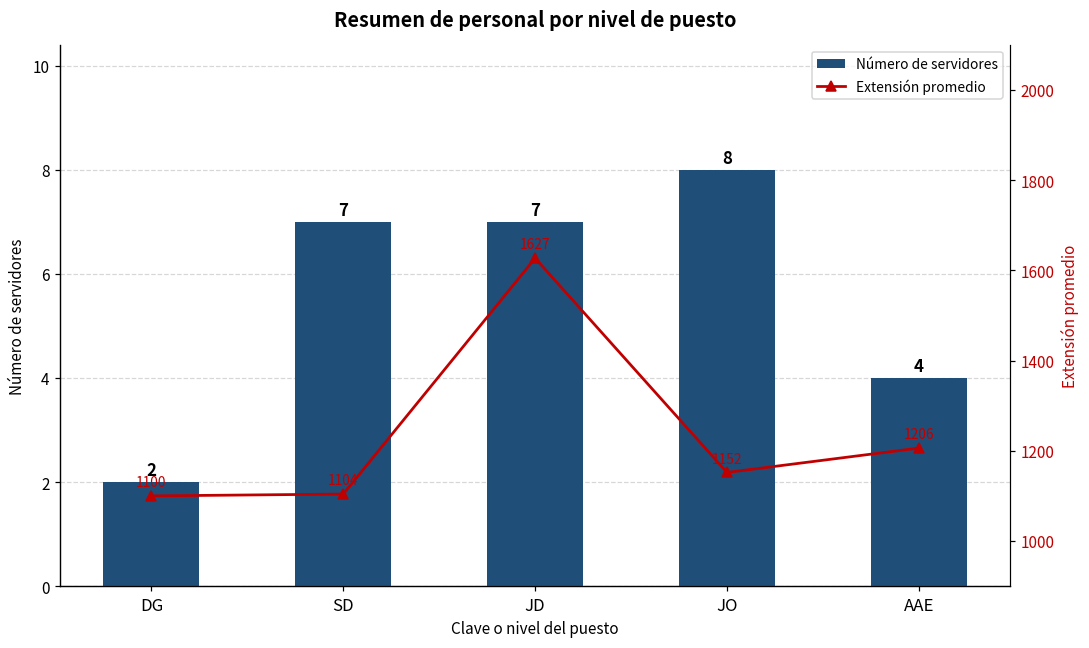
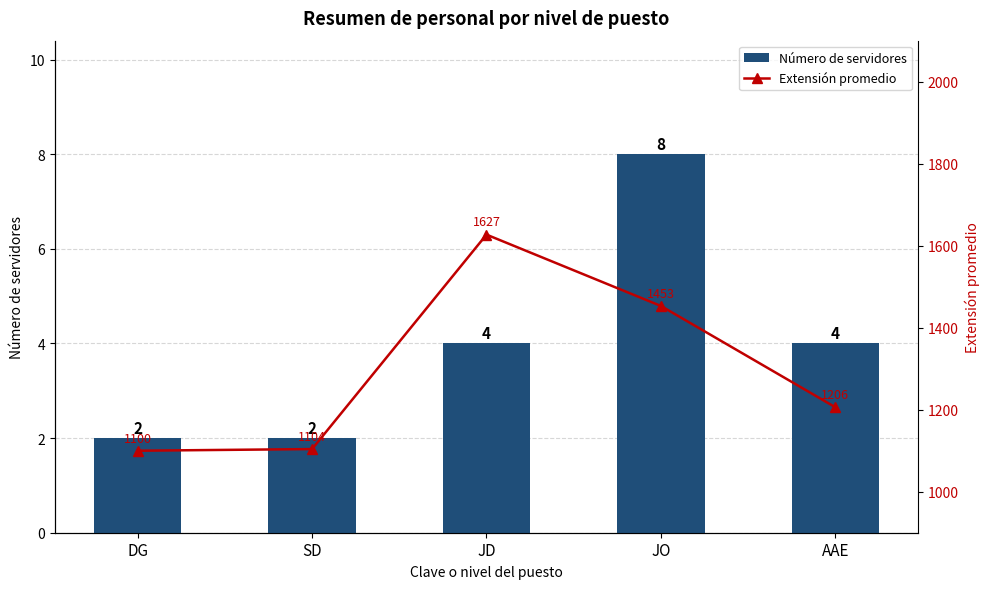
Número de servidores, SD: 7 -> 2
Número de servidores, JD: 7 -> 4
Extensión promedio, JO: 1152 -> 1453
